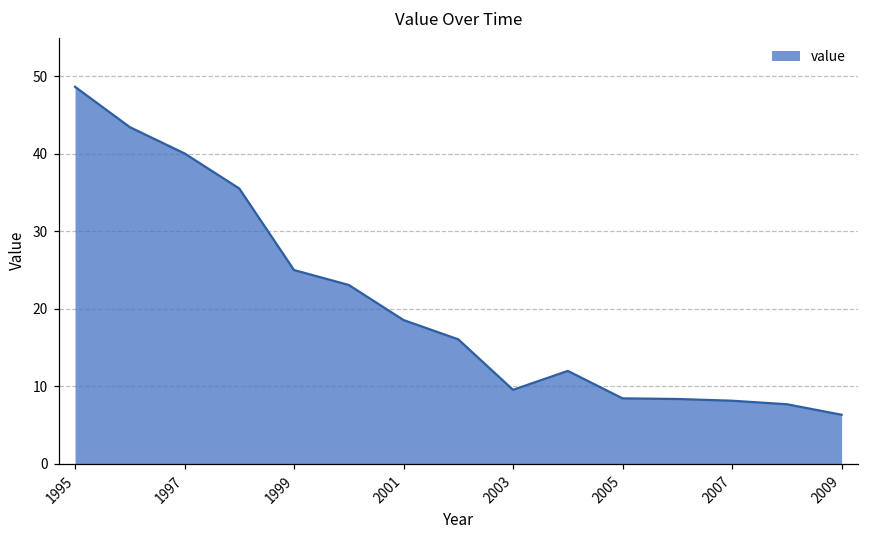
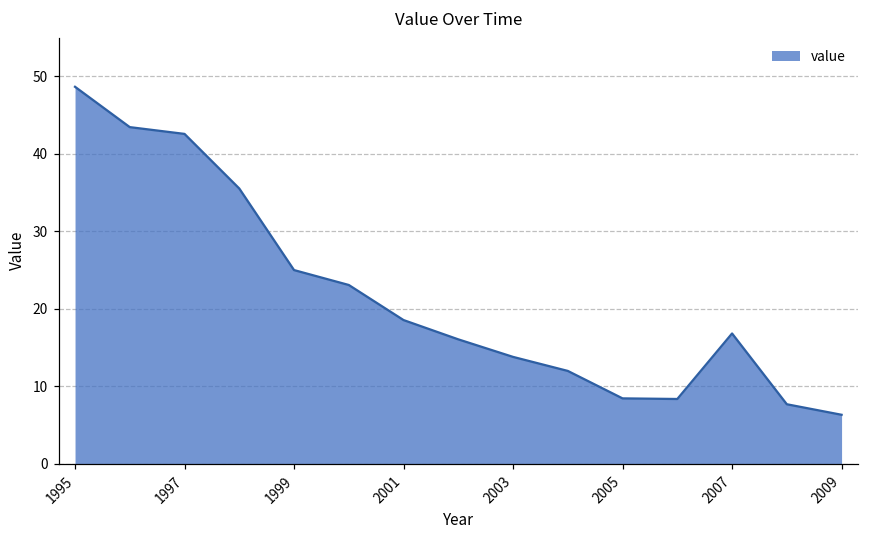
1997: 40 -> 43
2003: 10 -> 14
2007: 8 -> 17
